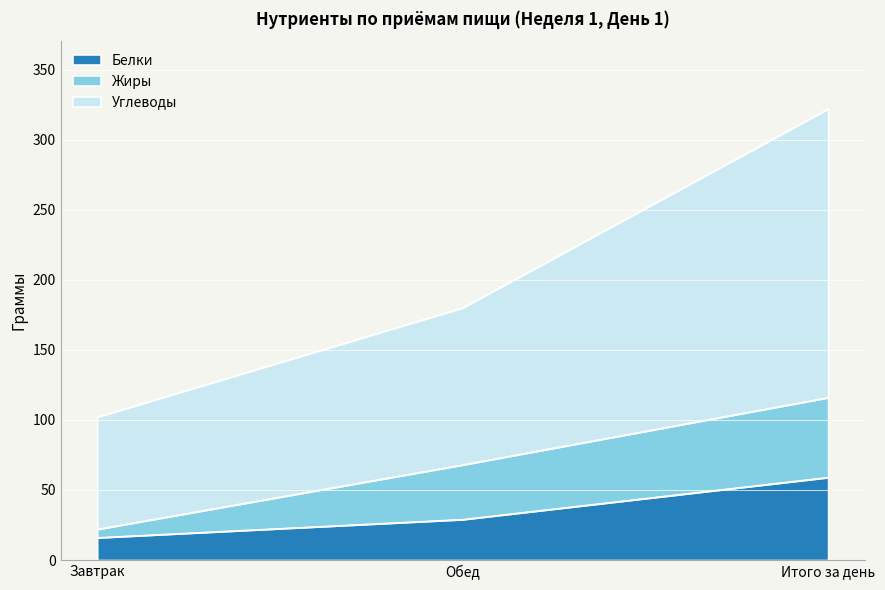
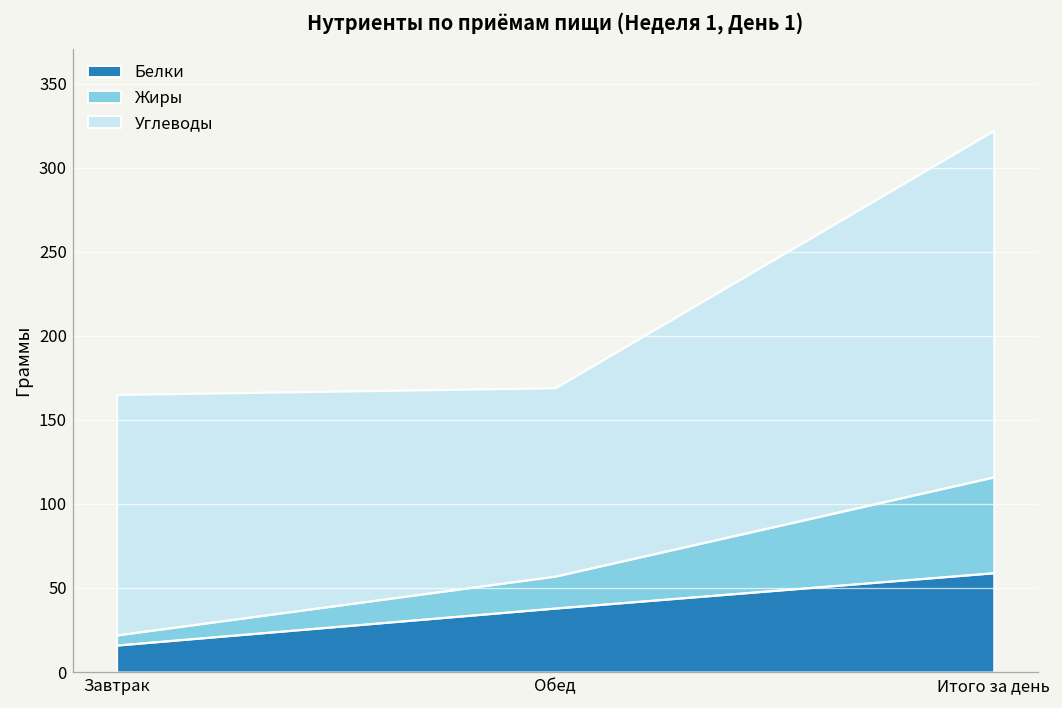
Углеводы, Завтрак: 80 -> 143
Белки, Обед: 29 -> 38
Жиры, Обед: 39 -> 19
